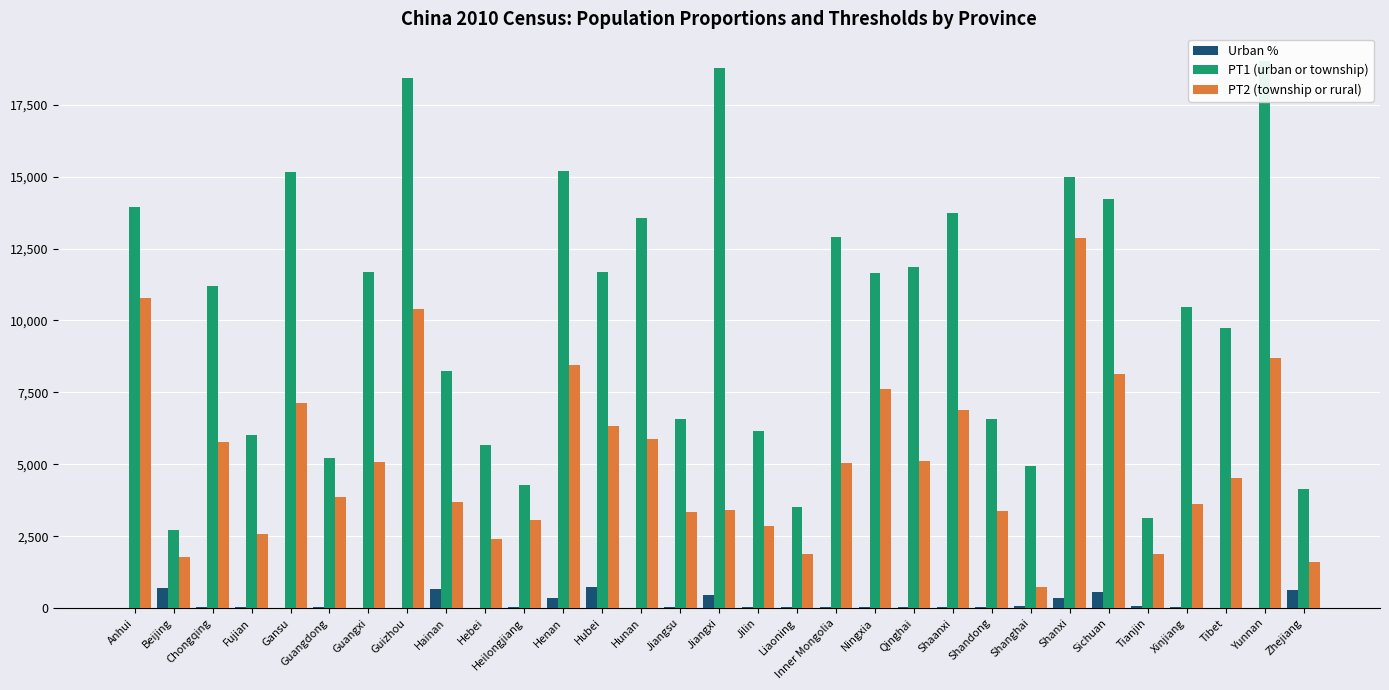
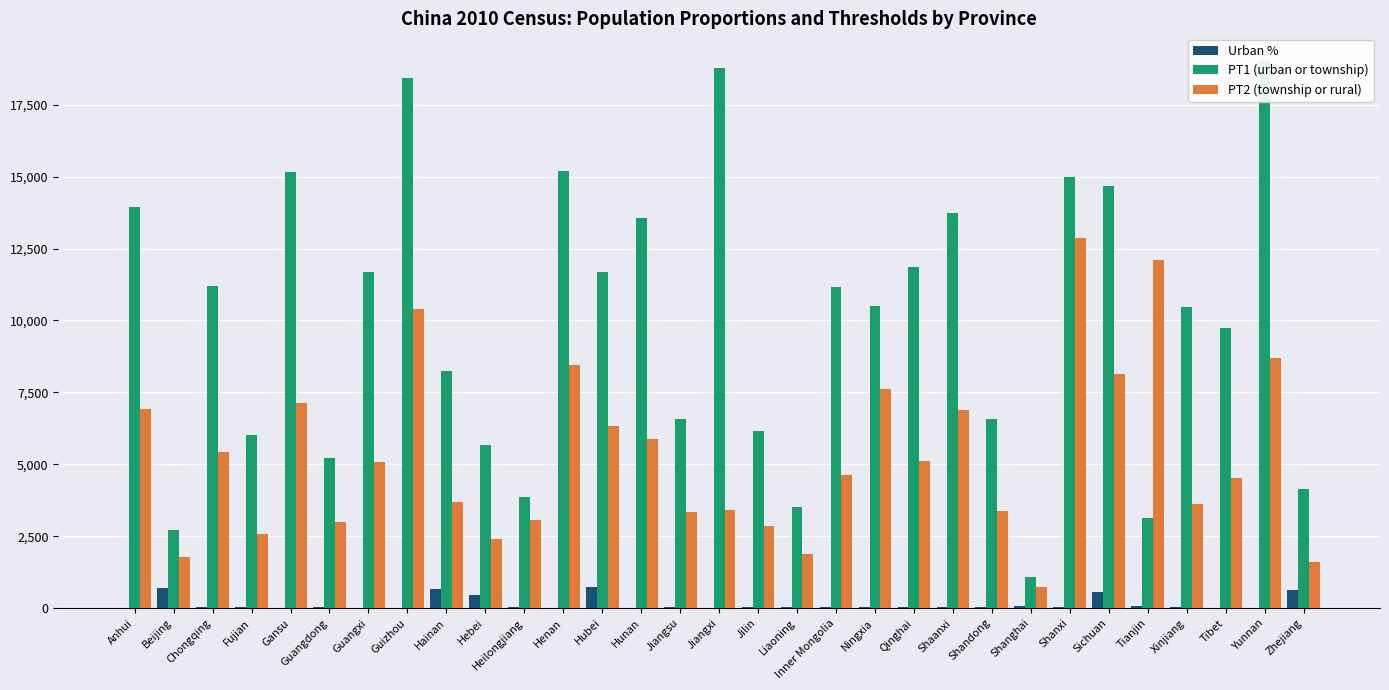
PT2 (township or rural), Anhui: 10,800 -> 6,900
PT2 (township or rural), Chongqing: 5,800 -> 5,400
PT2 (township or rural), Guangdong: 3,900 -> 3,000
Urban %, Hebei: 0 -> 400
PT1 (urban or township), Heilongjiang: 4,300 -> 3,800
Urban %, Henan: 300 -> 0
Urban %, Jiangxi: 500 -> 0
PT1 (urban or township), Inner Mongolia: 12,900 -> 11,200
PT2 (township or rural), Inner Mongolia: 5,000 -> 4,600
PT1 (urban or township), Ningxia: 11,700 -> 10,500
PT1 (urban or township), Shanghai: 4,900 -> 1,100
Urban %, Shanxi: 300 -> 0
PT1 (urban or township), Sichuan: 14,200 -> 14,700
PT2 (township or rural), Tianjin: 1,900 -> 12,100
